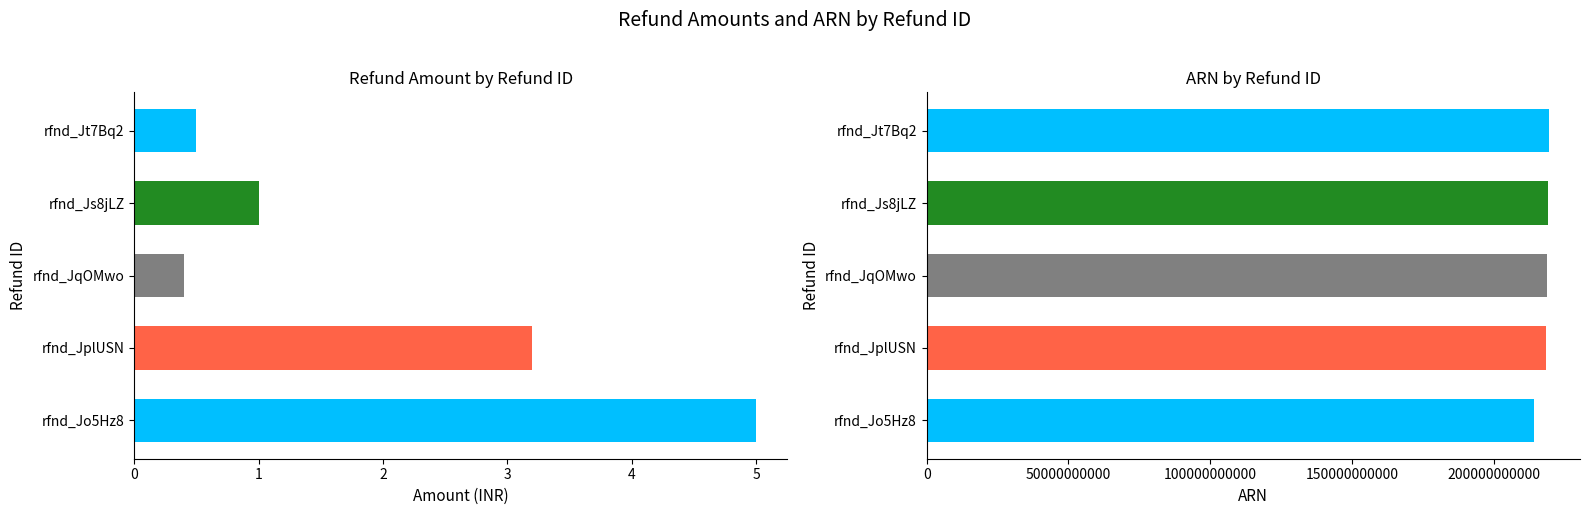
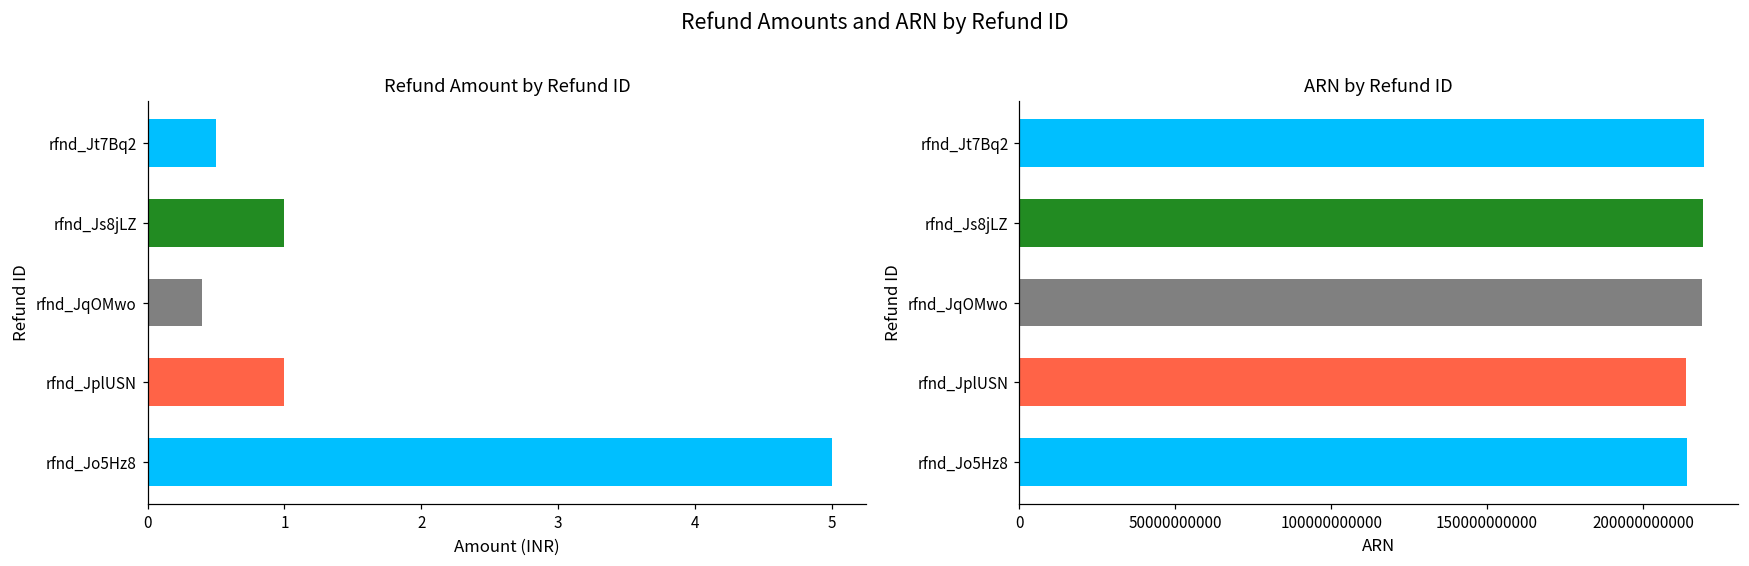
Refund Amount by Refund ID, rfnd_JplUSN: 3.2 -> 1.0
ARN by Refund ID, rfnd_JplUSN: 219000000000 -> 214000000000
